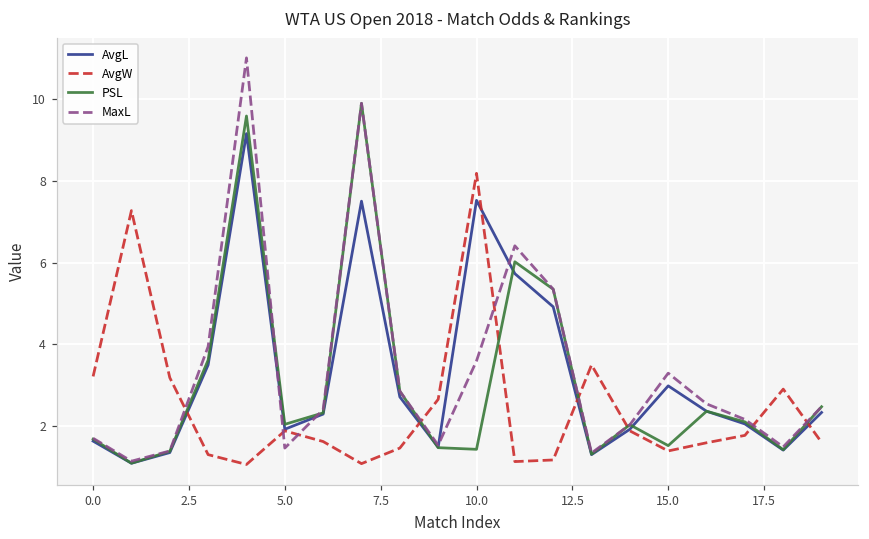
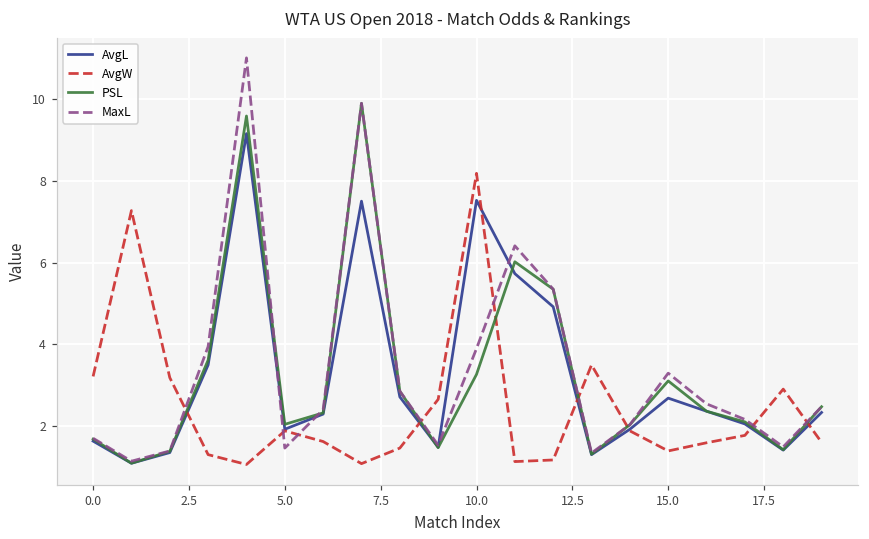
PSL, 10.0: 1.4 -> 3.3
MaxL, 10.0: 3.6 -> 3.9
AvgL, 15.0: 3.0 -> 2.7
PSL, 15.0: 1.5 -> 3.1
